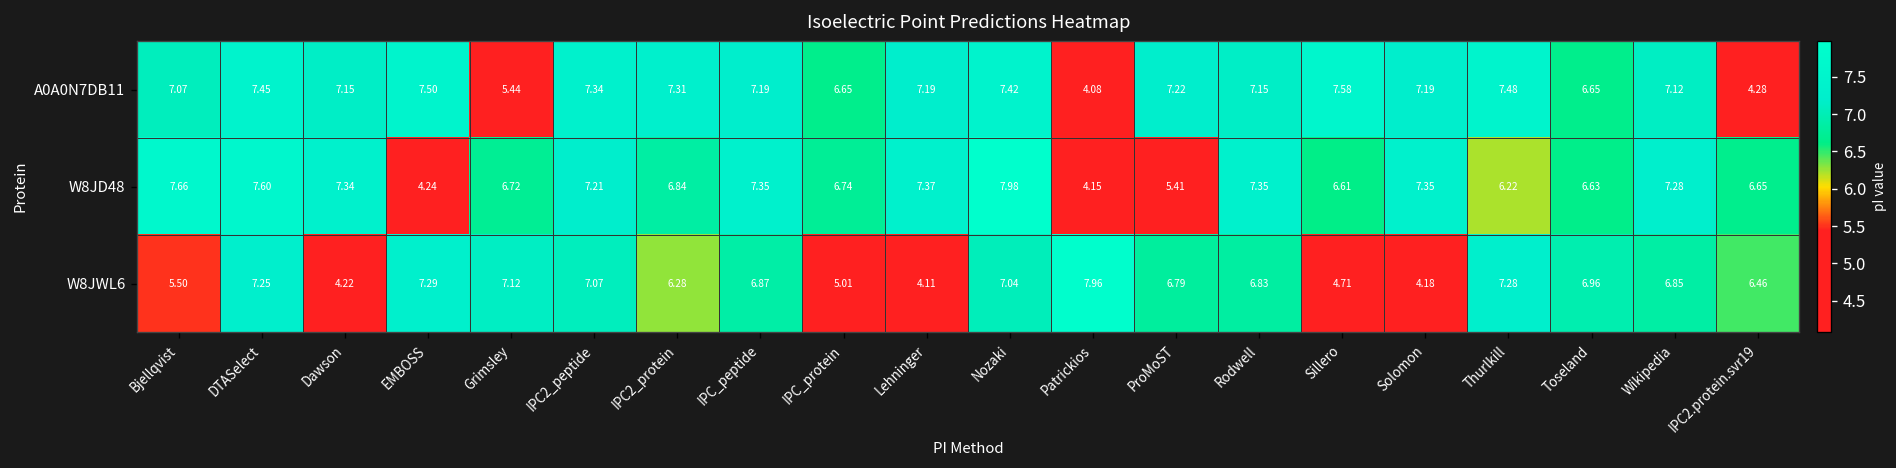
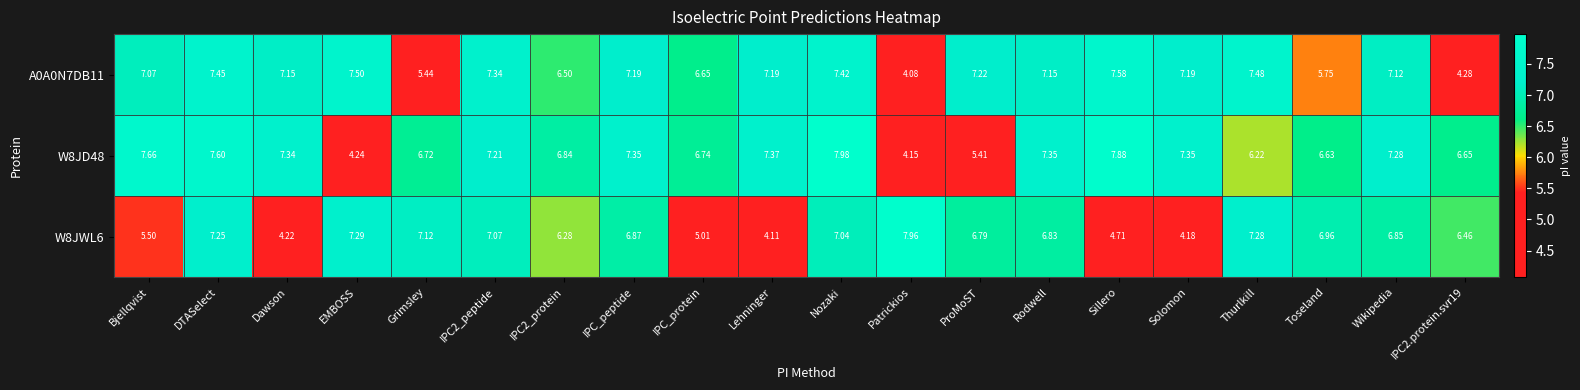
A0A0N7DB11, IPC2_protein: 7.31 -> 6.50
A0A0N7DB11, Toseland: 6.65 -> 5.75
W8JD48, Sillero: 6.61 -> 7.88
